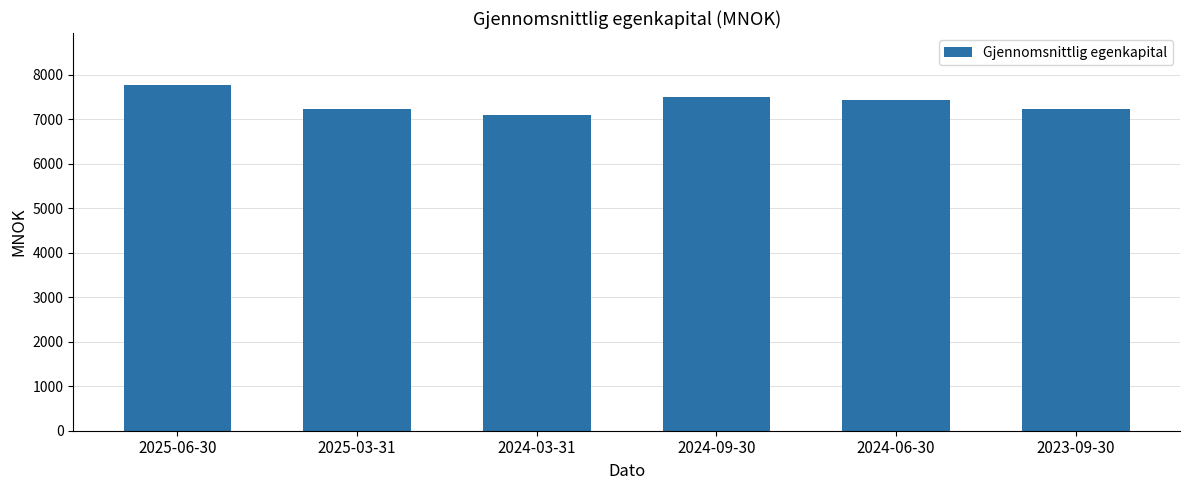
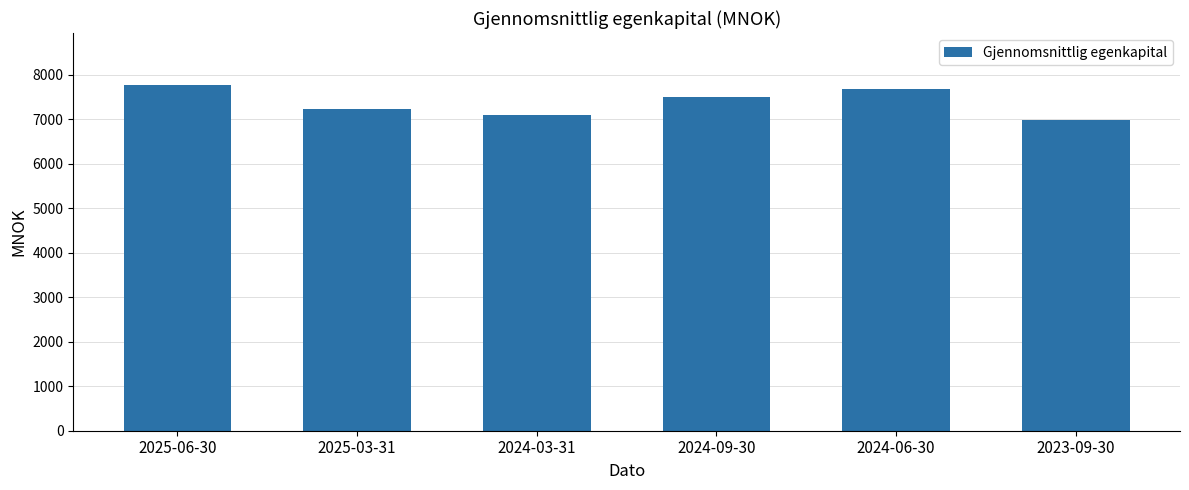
2024-06-30: 7400 -> 7700
2023-09-30: 7200 -> 7000
